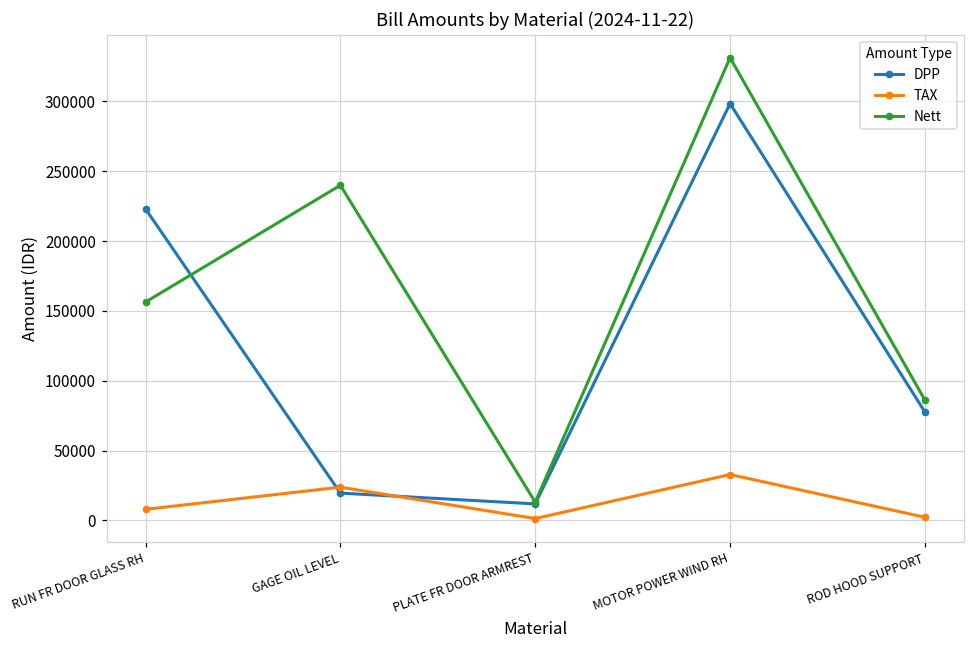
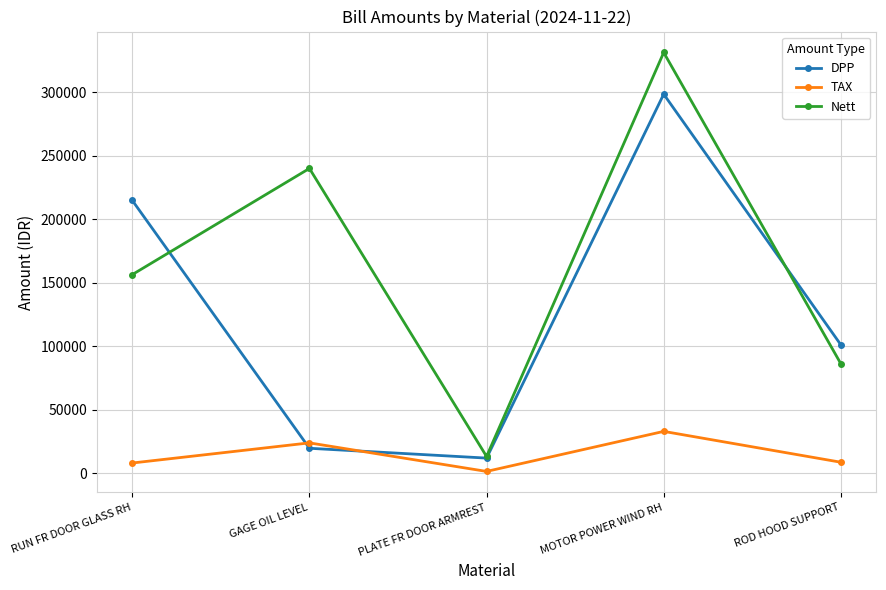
DPP, RUN FR DOOR GLASS RH: 223000 -> 215000
DPP, ROD HOOD SUPPORT: 78000 -> 101000
TAX, ROD HOOD SUPPORT: 2000 -> 9000
